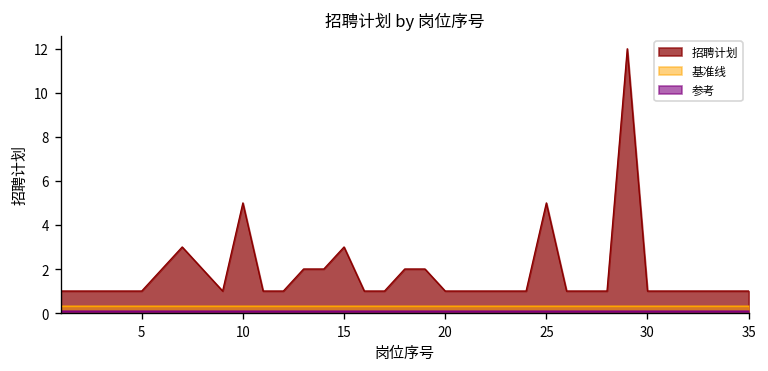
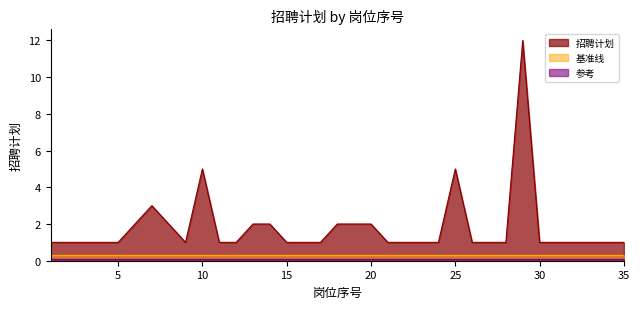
招聘计划, 15: 3 -> 1
招聘计划, 20: 1 -> 2
